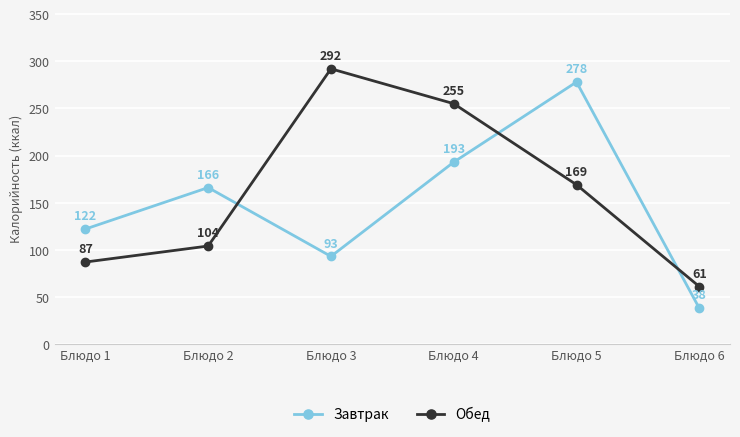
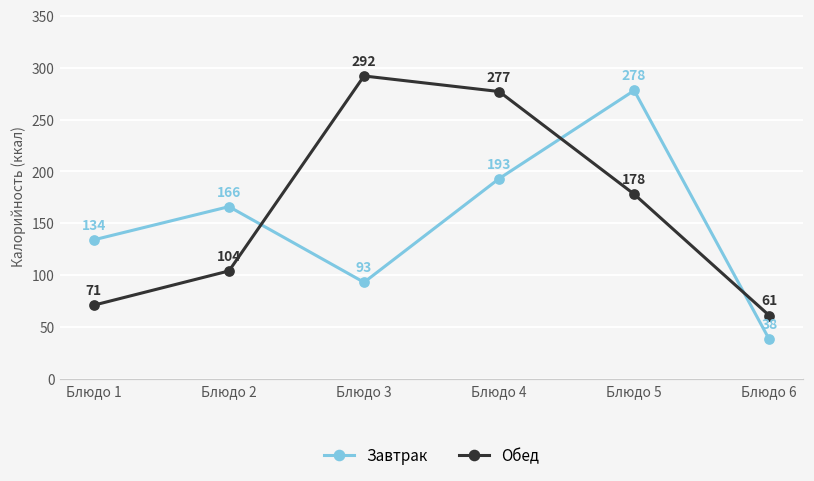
Завтрак, Блюдо 1: 122 -> 134
Обед, Блюдо 1: 87 -> 71
Обед, Блюдо 4: 255 -> 277
Обед, Блюдо 5: 169 -> 178
